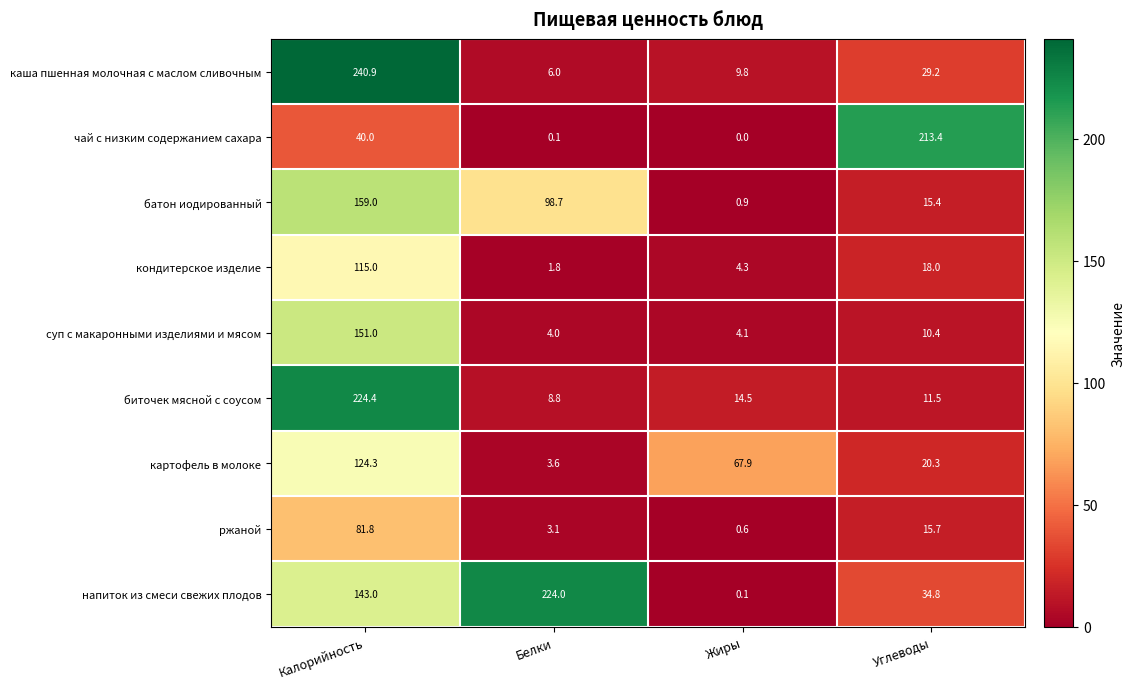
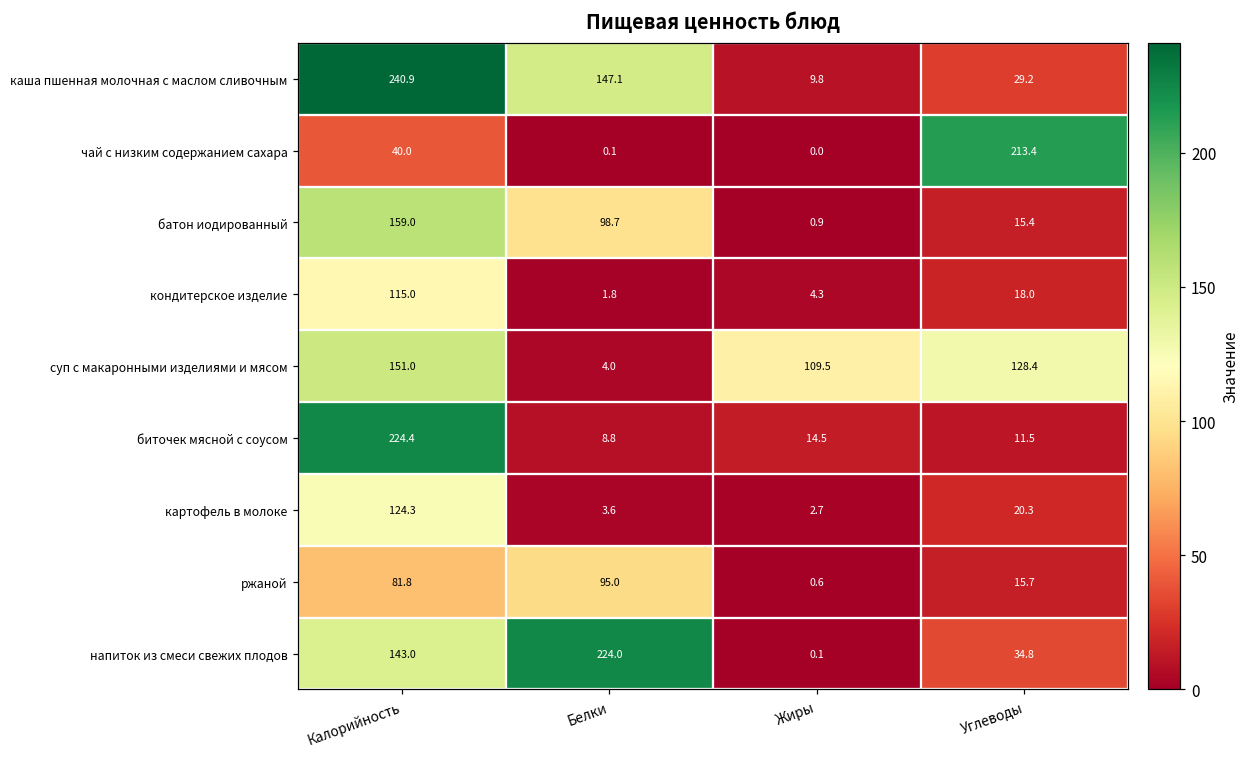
каша пшенная молочная с маслом сливочным, Белки: 6.0 -> 147.1
суп с макаронными изделиями и мясом, Жиры: 4.1 -> 109.5
суп с макаронными изделиями и мясом, Углеводы: 10.4 -> 128.4
картофель в молоке, Жиры: 67.9 -> 2.7
ржаной, Белки: 3.1 -> 95.0
